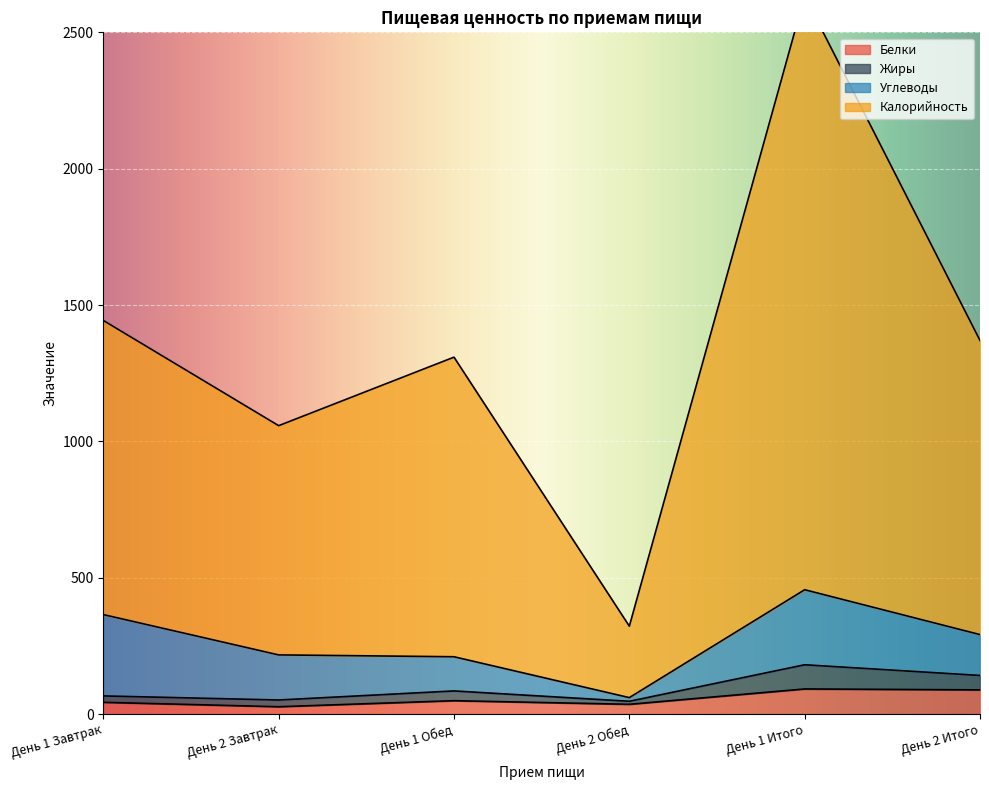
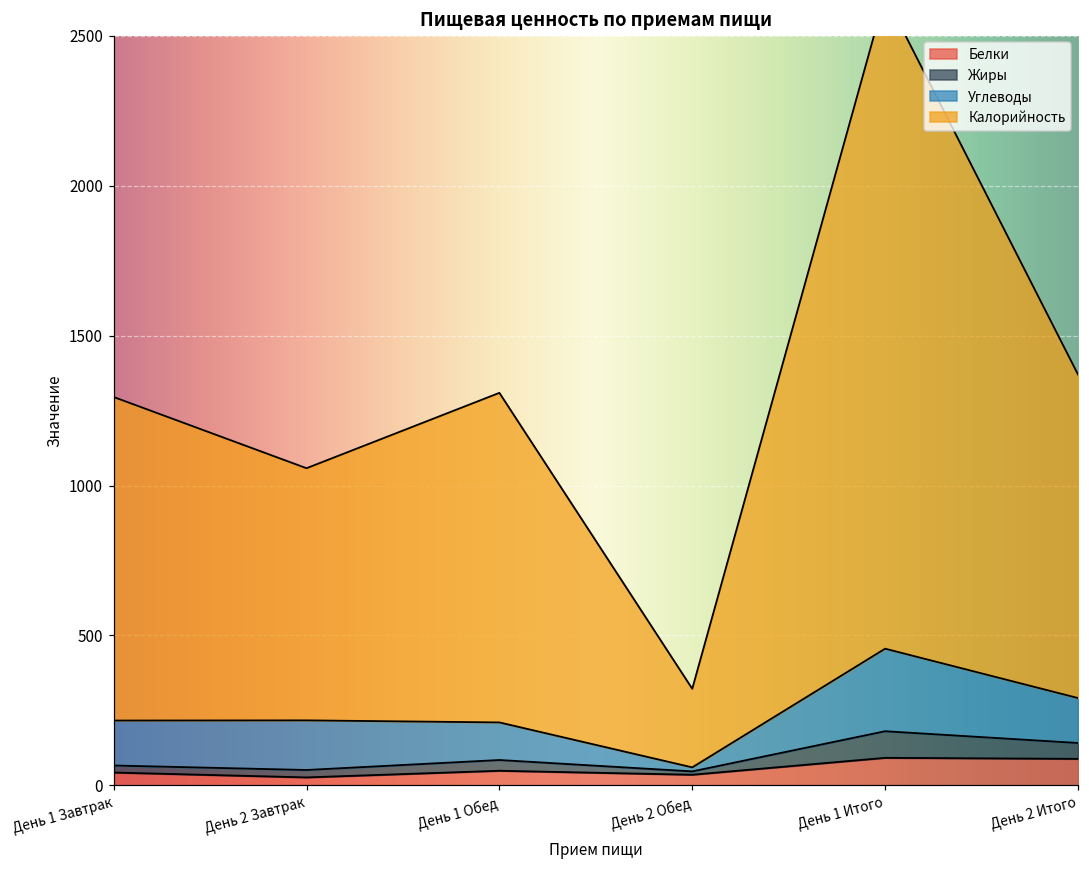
Углеводы, День 1 Завтрак: 300 -> 150
